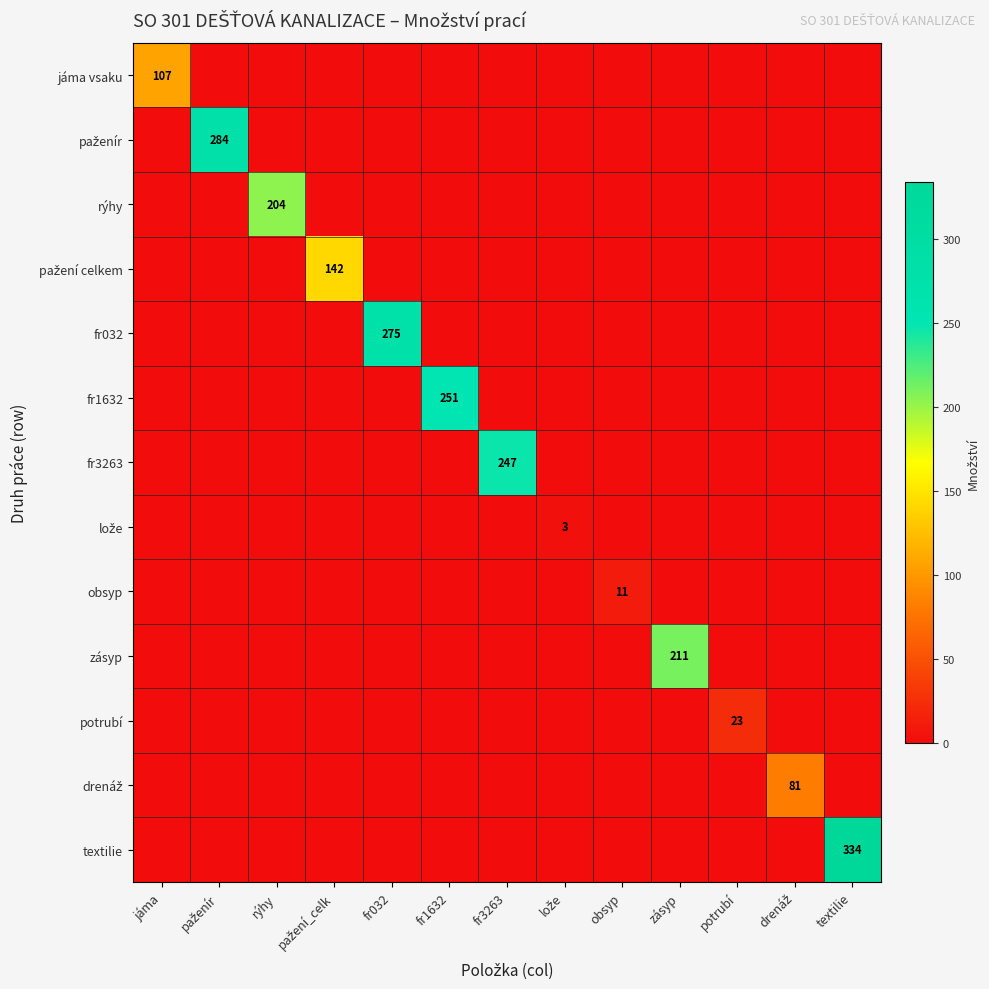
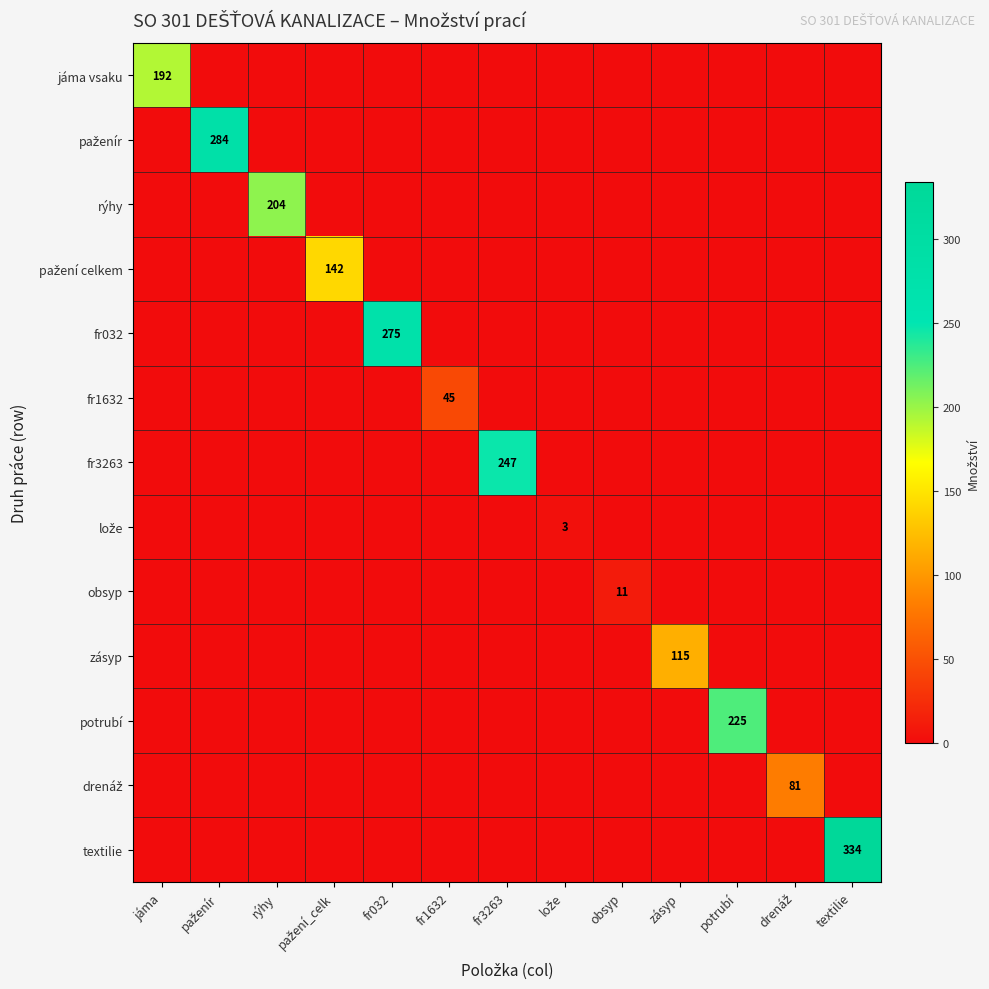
jáma vsaku, jáma: 107 -> 192
fr1632, fr1632: 251 -> 45
zásyp, zásyp: 211 -> 115
potrubí, potrubí: 23 -> 225
